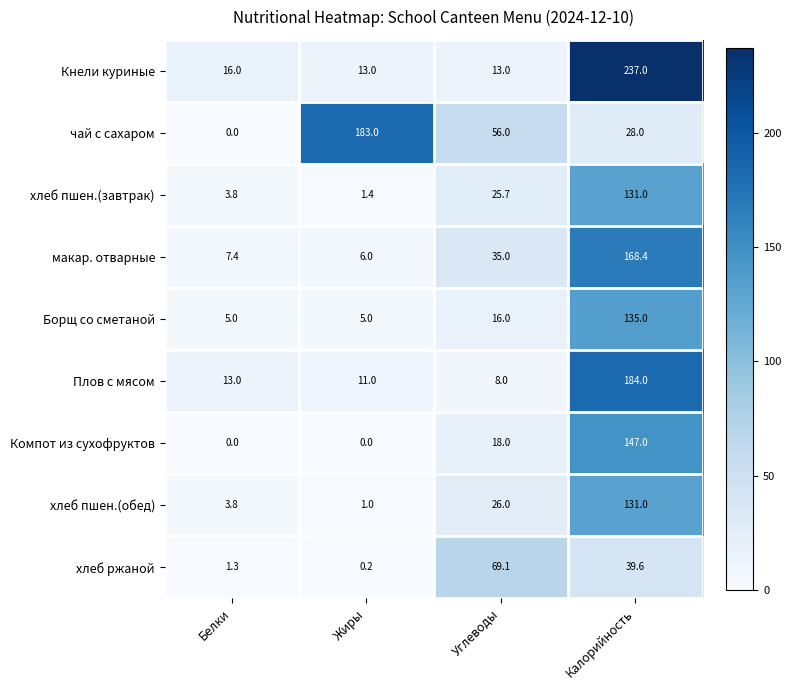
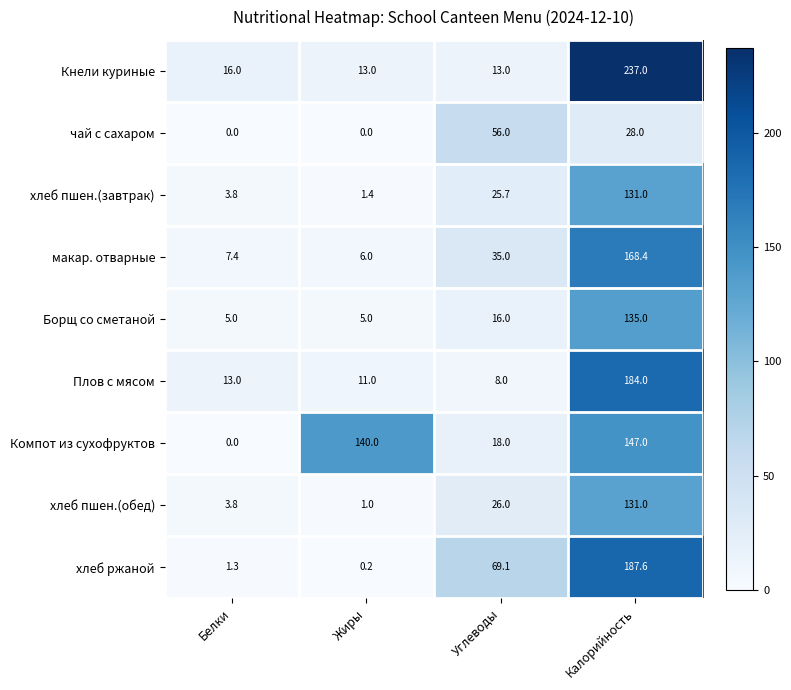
чай с сахаром, Жиры: 183.0 -> 0.0
Компот из сухофруктов, Жиры: 0.0 -> 140.0
хлеб ржаной, Калорийность: 39.6 -> 187.6
